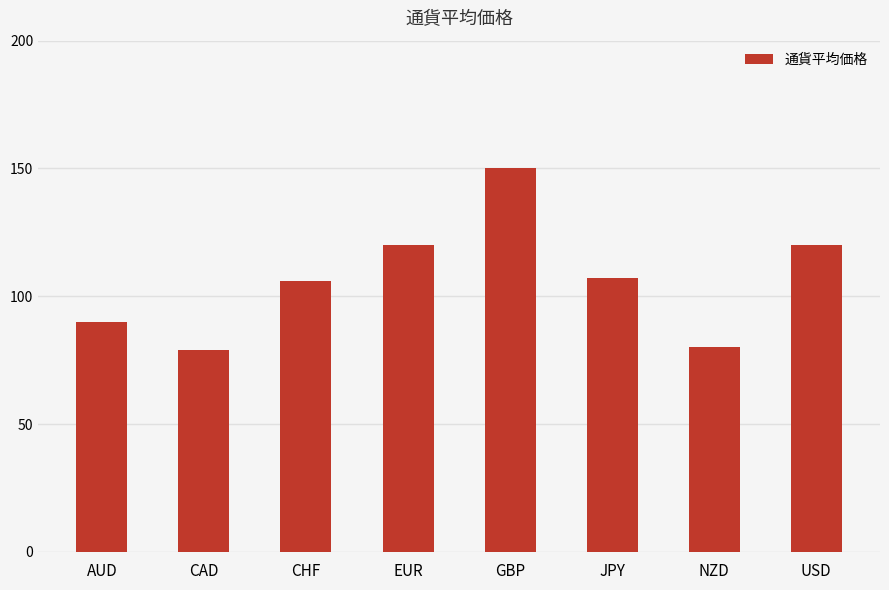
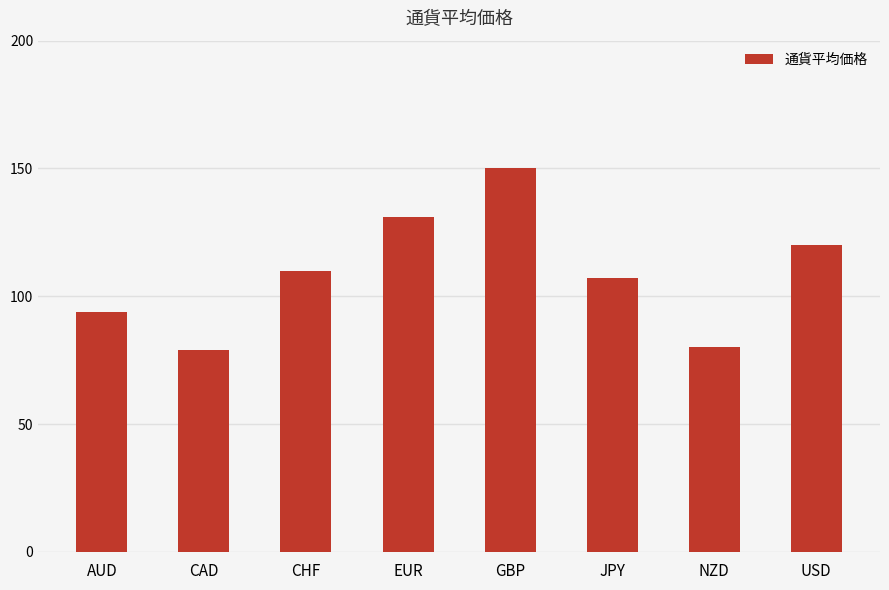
AUD: 90 -> 94
CHF: 106 -> 110
EUR: 120 -> 131
